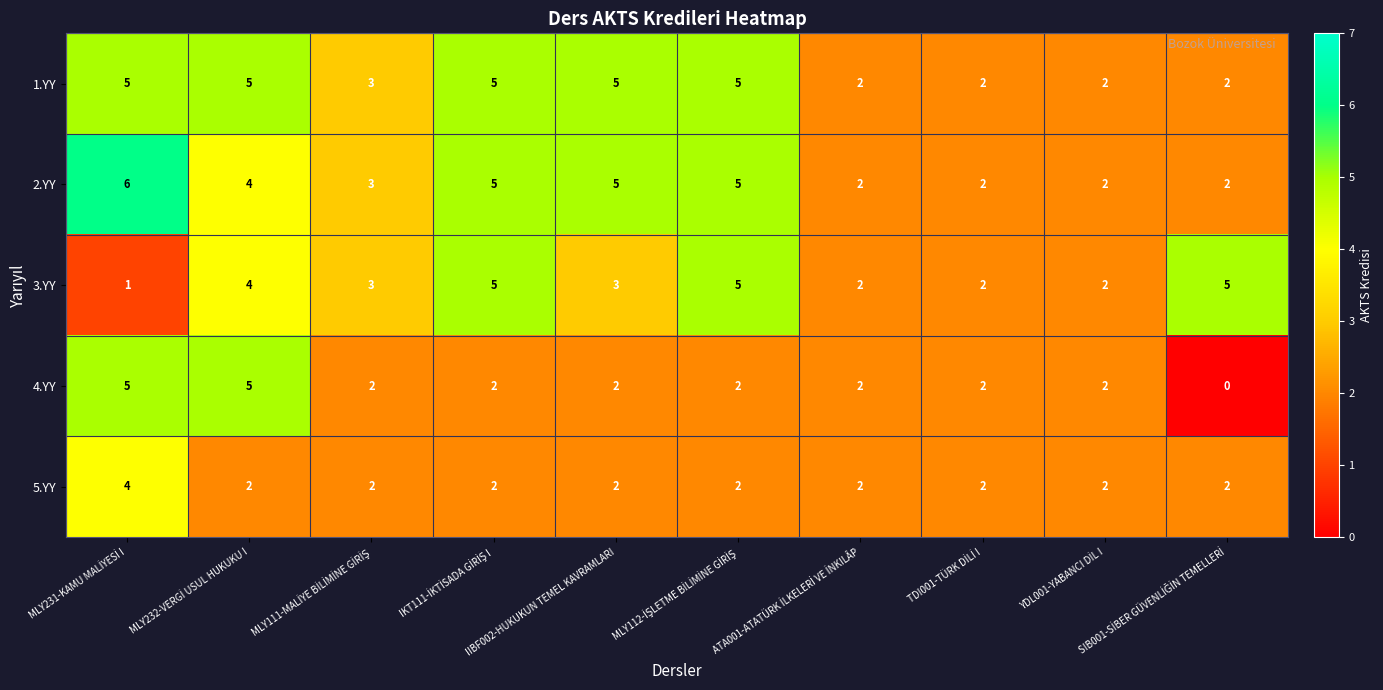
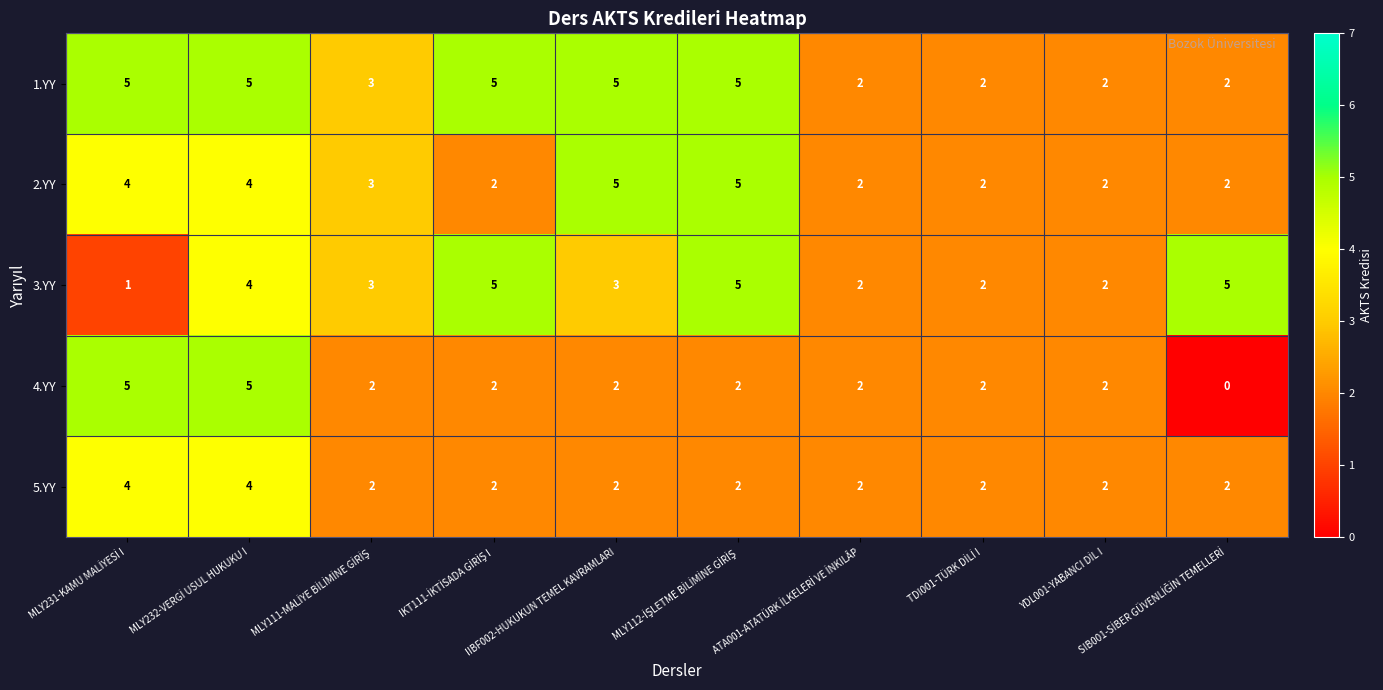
2.YY, MLY231-KAMU MALİYESİ I: 6 -> 4
2.YY, IKT111-İKTİSADA GİRİŞ I: 5 -> 2
5.YY, MLY232-VERGİ USUL HUKUKU I: 2 -> 4
